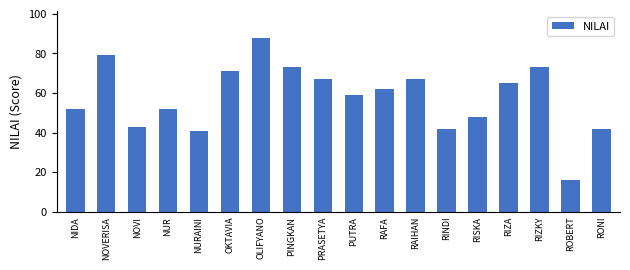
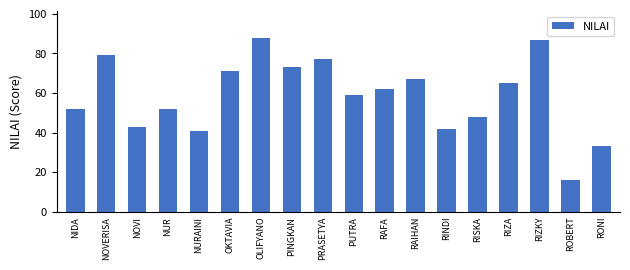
PRASETYA: 67 -> 77
RIZKY: 73 -> 87
RONI: 42 -> 33
